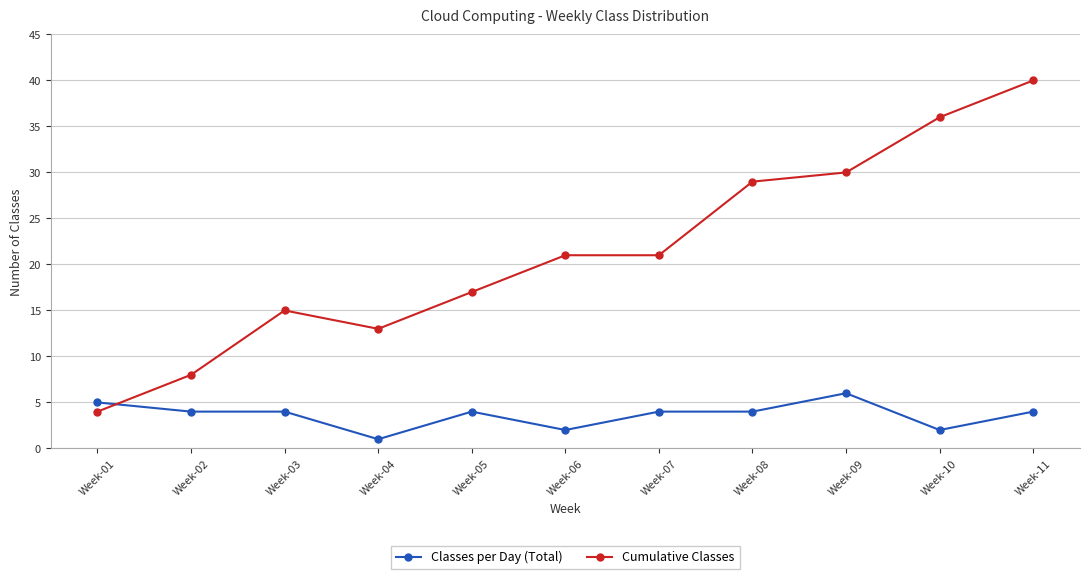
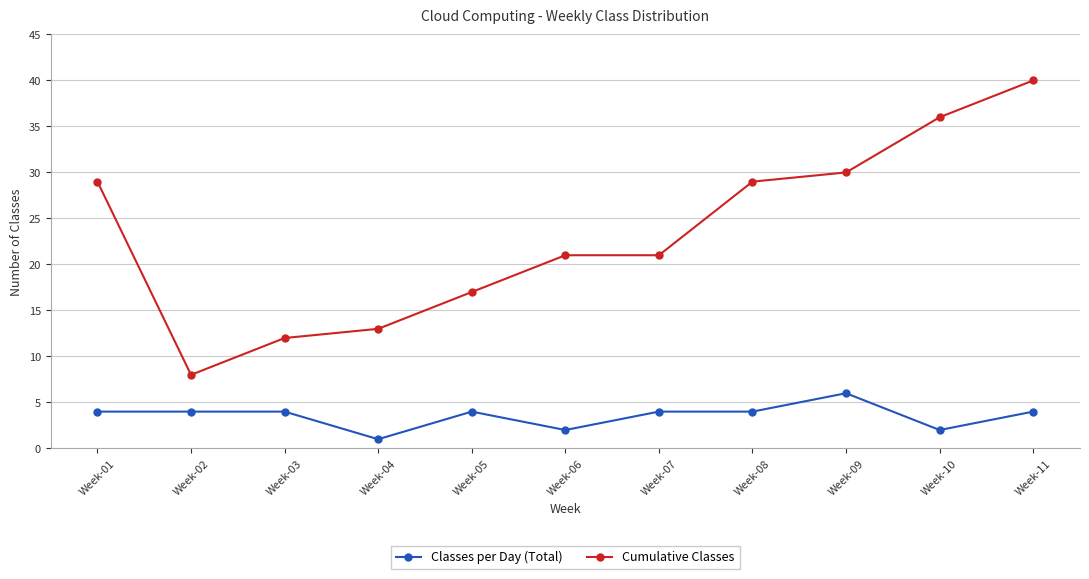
Classes per Day (Total), Week-01: 5 -> 4
Cumulative Classes, Week-01: 4 -> 29
Cumulative Classes, Week-03: 15 -> 12
